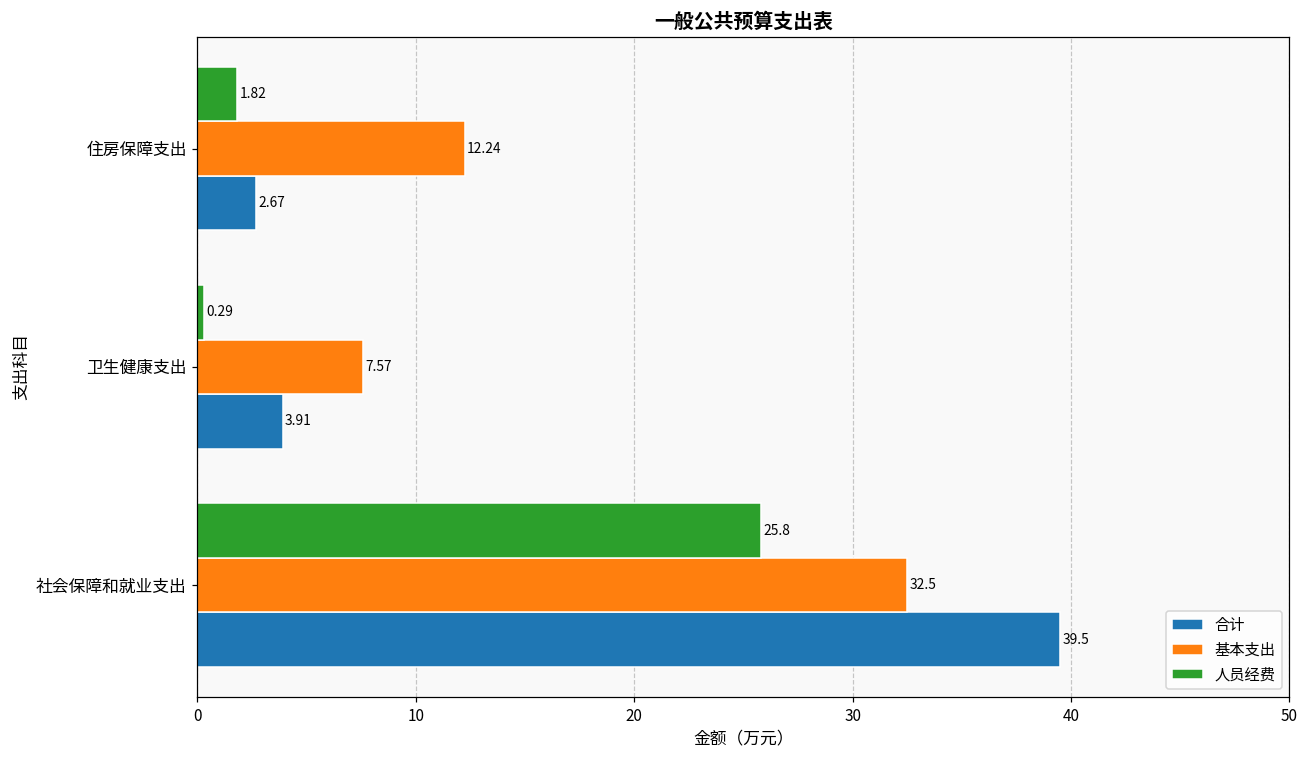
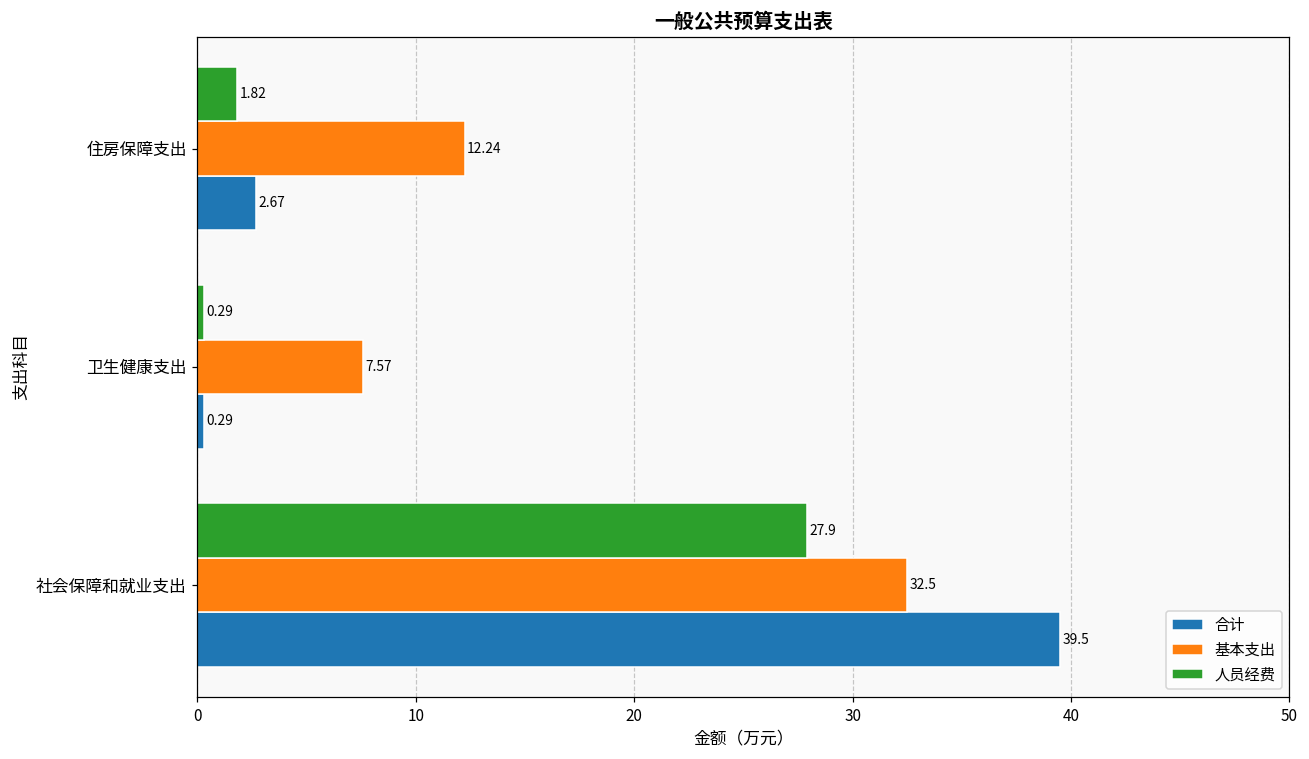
合计, 卫生健康支出: 3.91 -> 0.29
人员经费, 社会保障和就业支出: 25.8 -> 27.9
